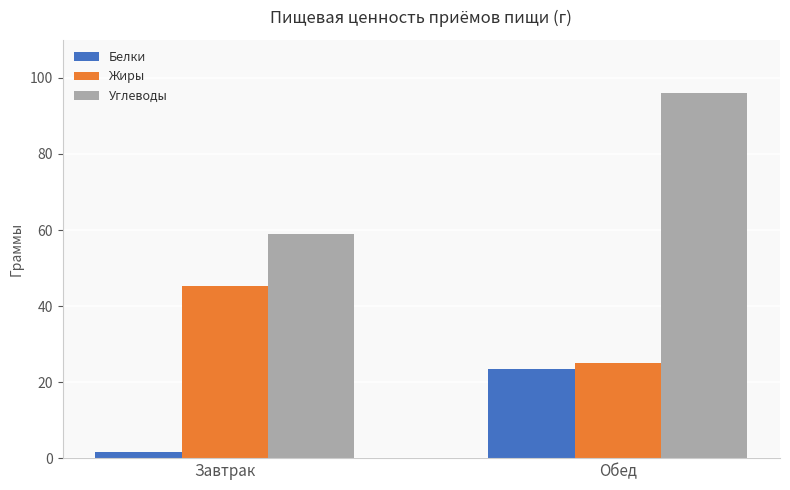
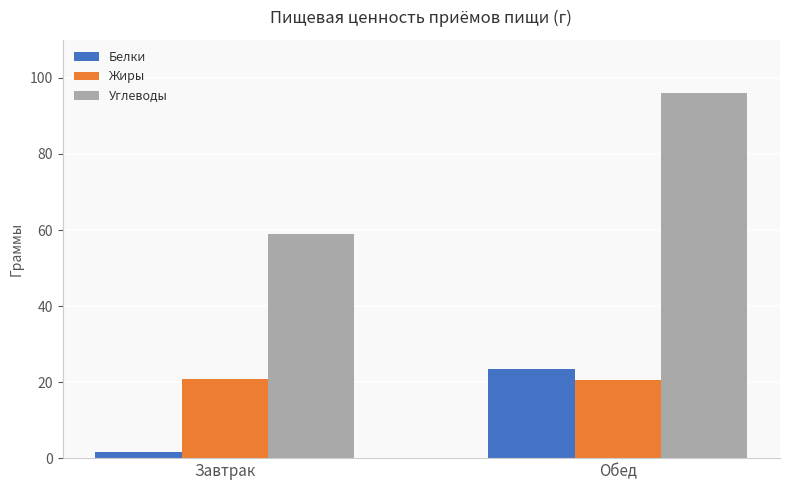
Жиры, Завтрак: 45 -> 21
Жиры, Обед: 25 -> 21
